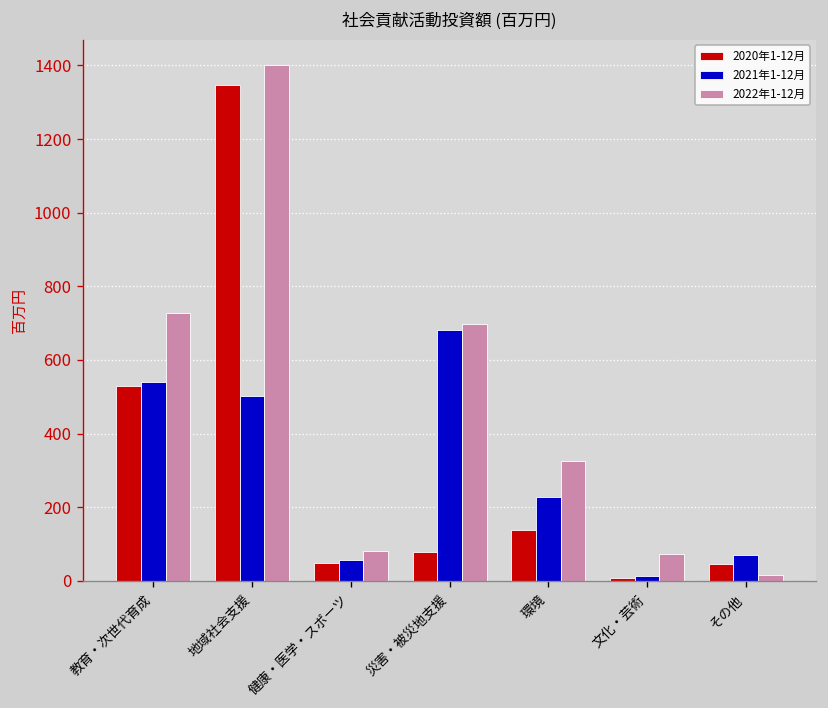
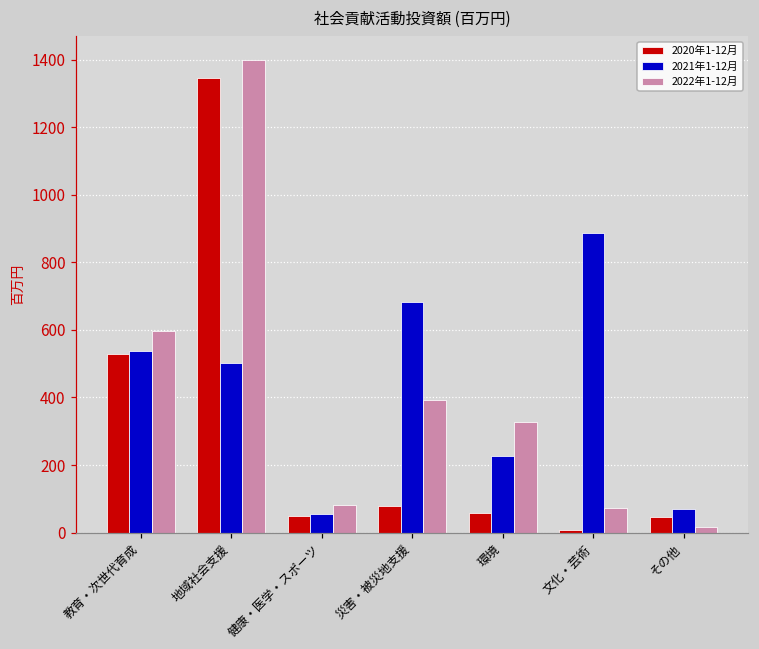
2022年1-12月, 教育・次世代育成: 730 -> 600
2022年1-12月, 災害・被災地支援: 700 -> 390
2020年1-12月, 環境: 140 -> 60
2021年1-12月, 文化・芸術: 10 -> 890
